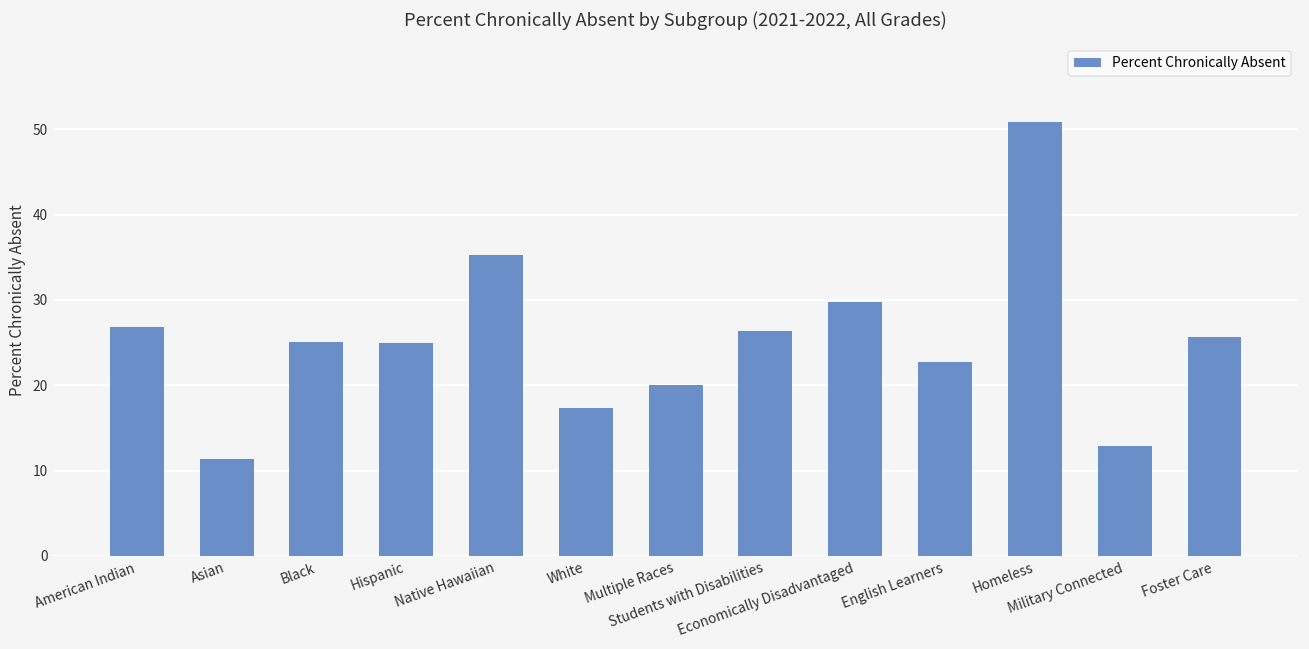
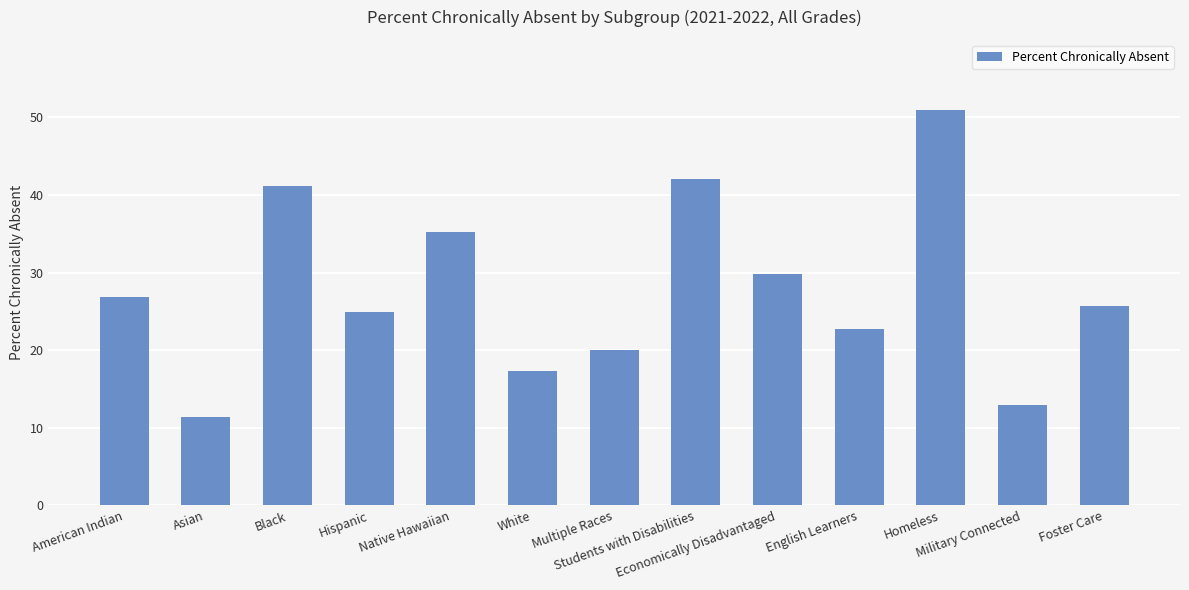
Black: 25 -> 41
Students with Disabilities: 26 -> 42
